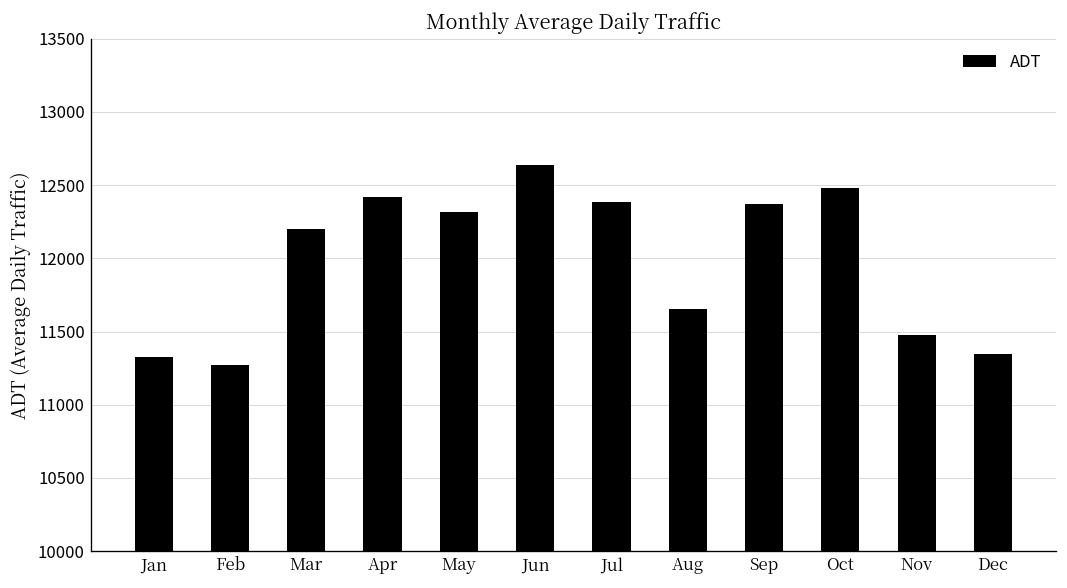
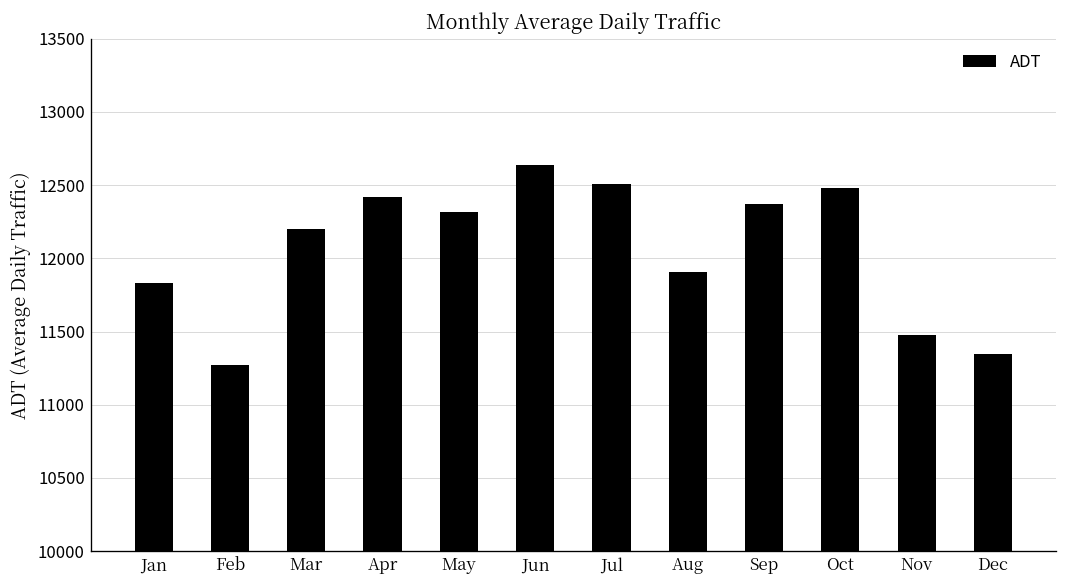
Jan: 11330 -> 11830
Jul: 12380 -> 12510
Aug: 11660 -> 11900
